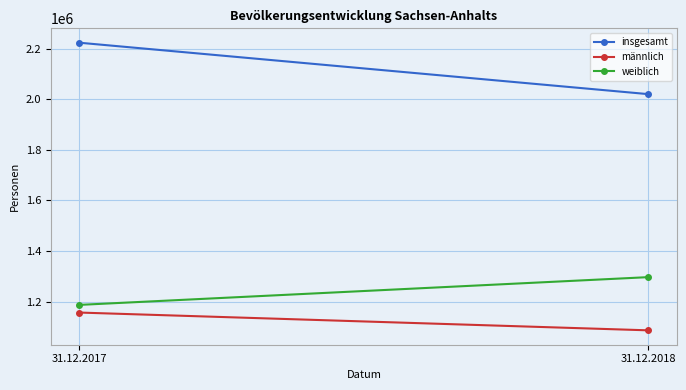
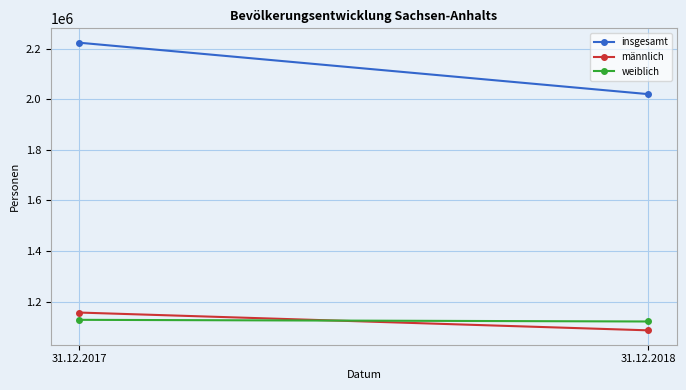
weiblich, 31.12.2017: 1190000 -> 1130000
weiblich, 31.12.2018: 1300000 -> 1120000
